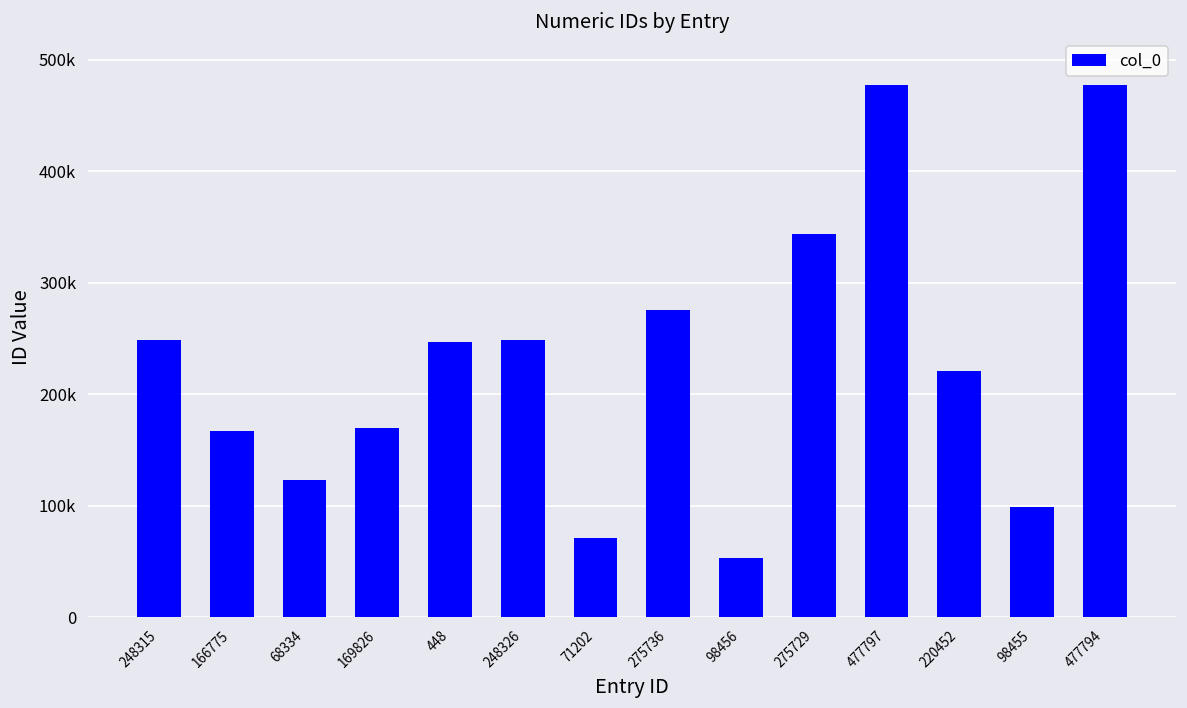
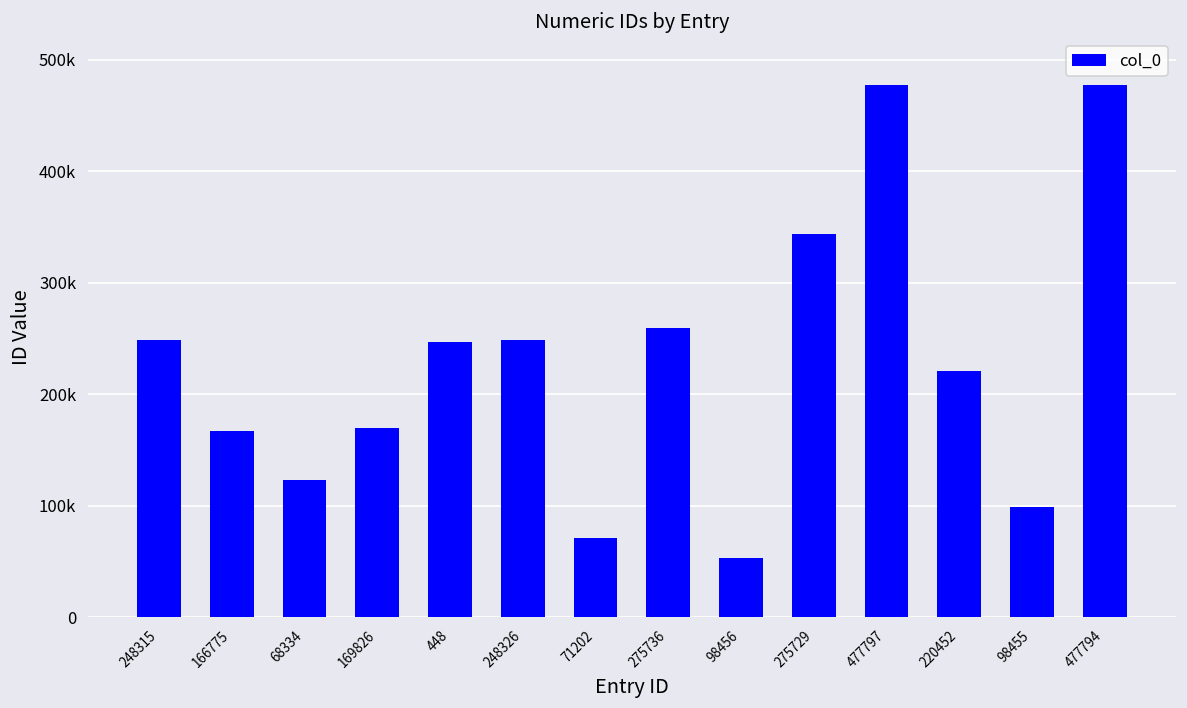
275736: 280000 -> 260000
